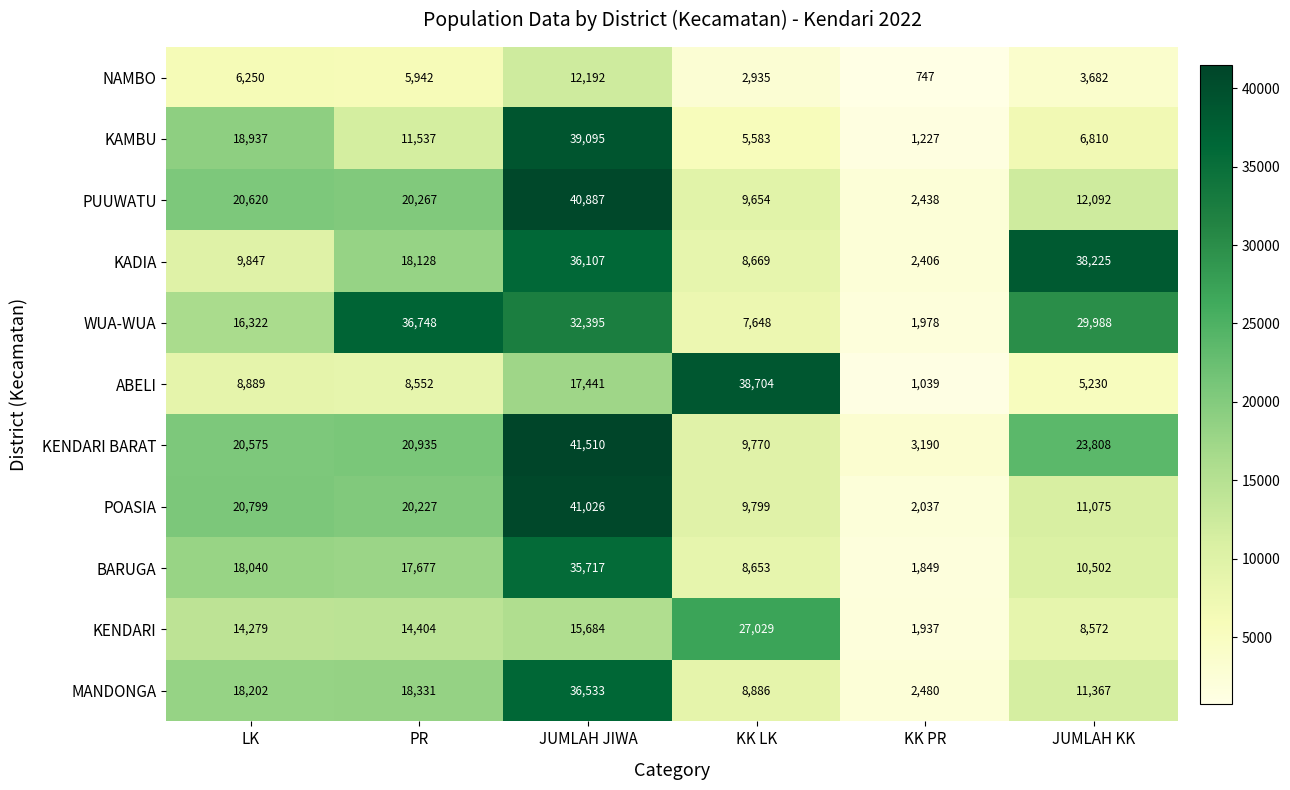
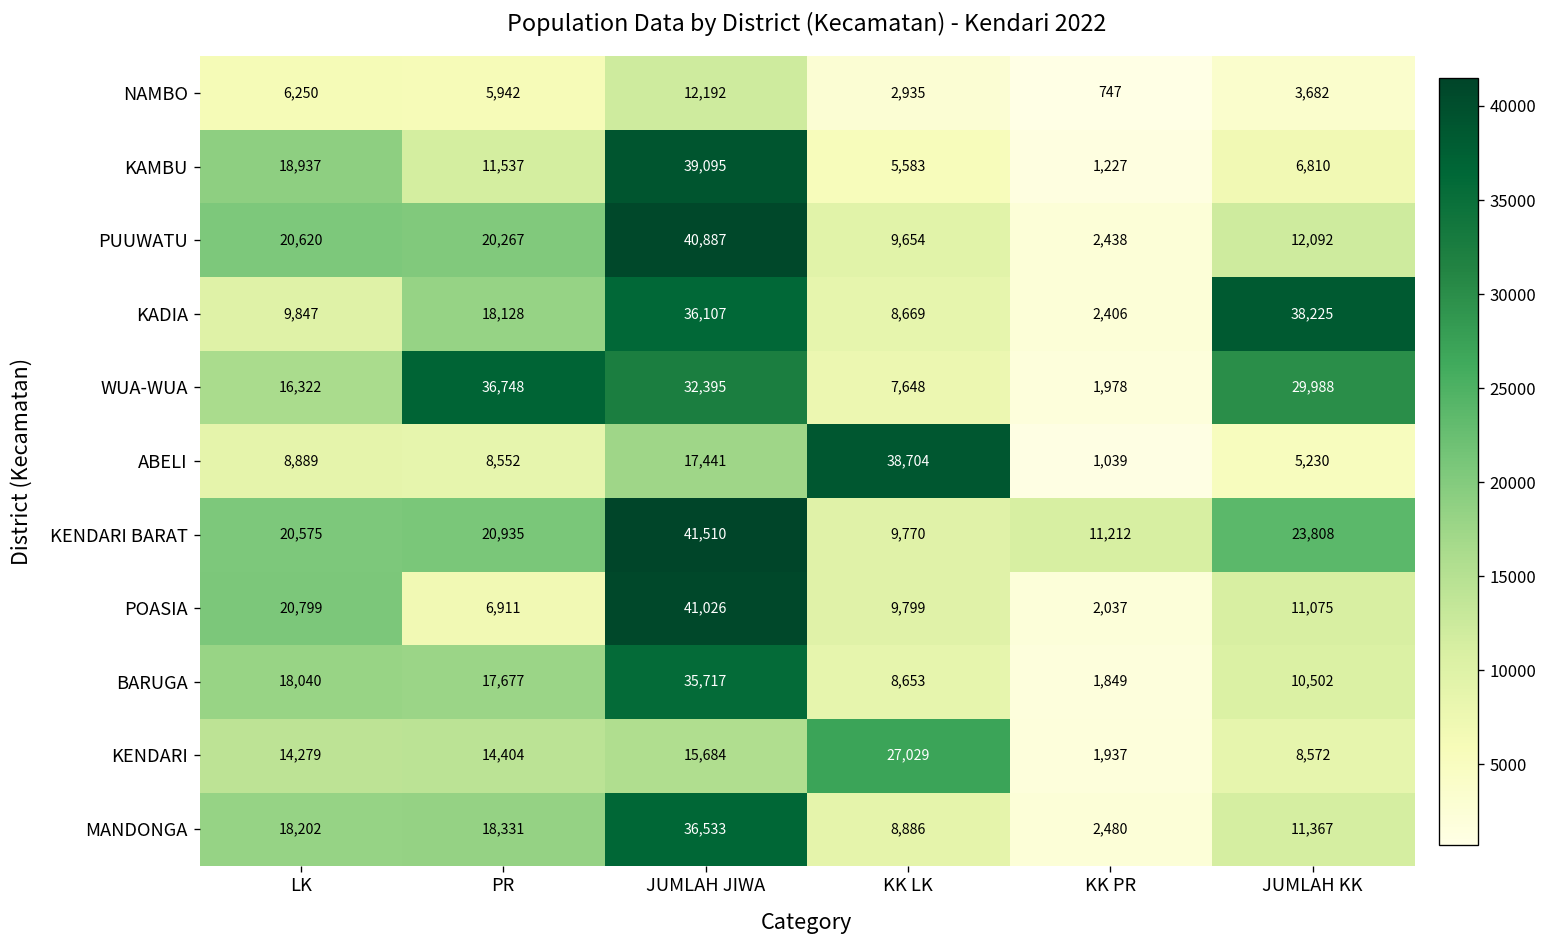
KENDARI BARAT, KK PR: 3,190 -> 11,212
POASIA, PR: 20,227 -> 6,911
